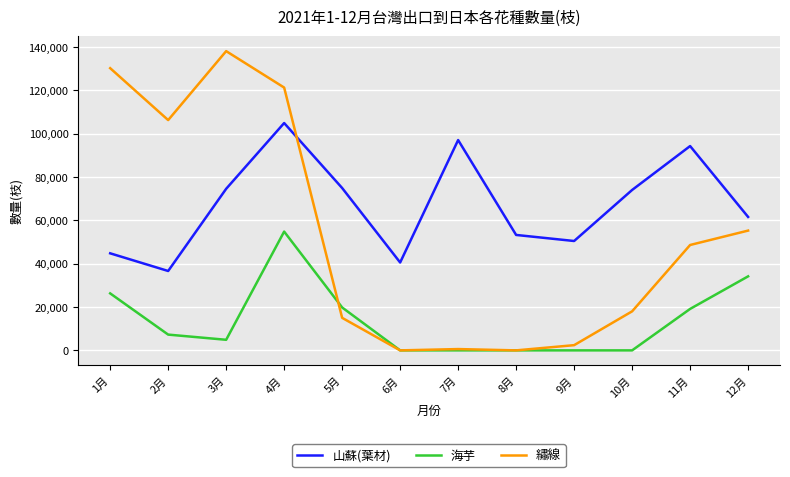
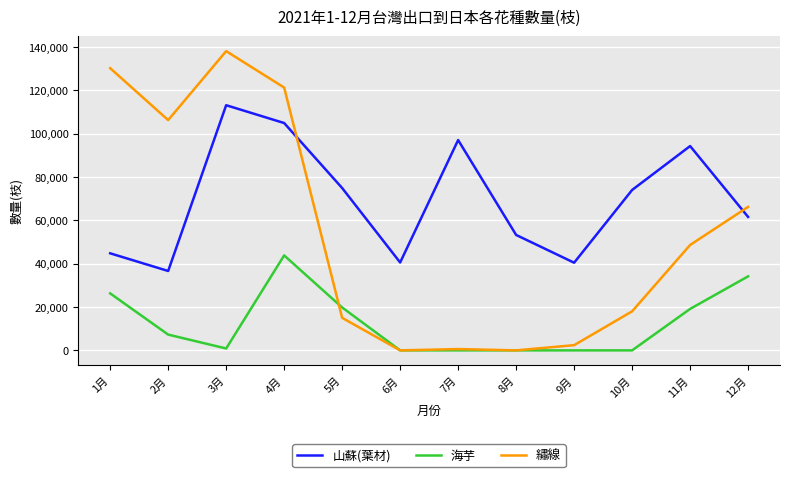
山蘇(葉材), 3月: 75,000 -> 113,000
海芋, 3月: 5,000 -> 1,000
海芋, 4月: 55,000 -> 44,000
山蘇(葉材), 9月: 50,000 -> 40,000
繡線, 12月: 55,000 -> 66,000
